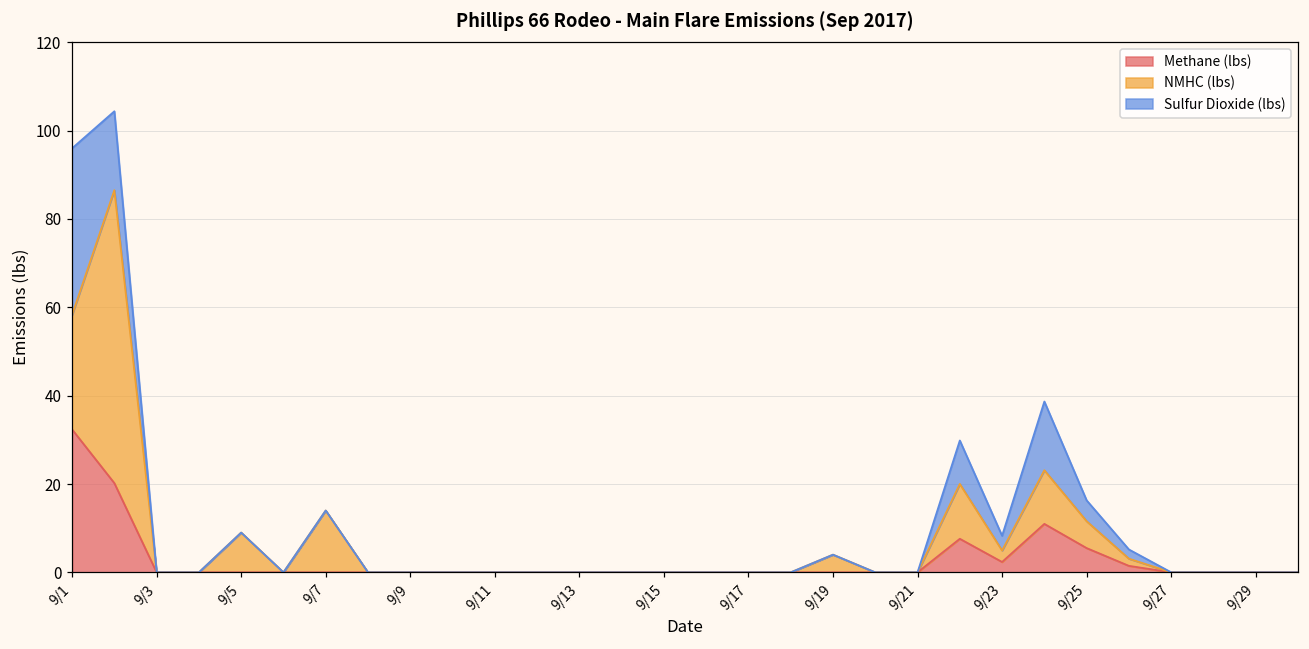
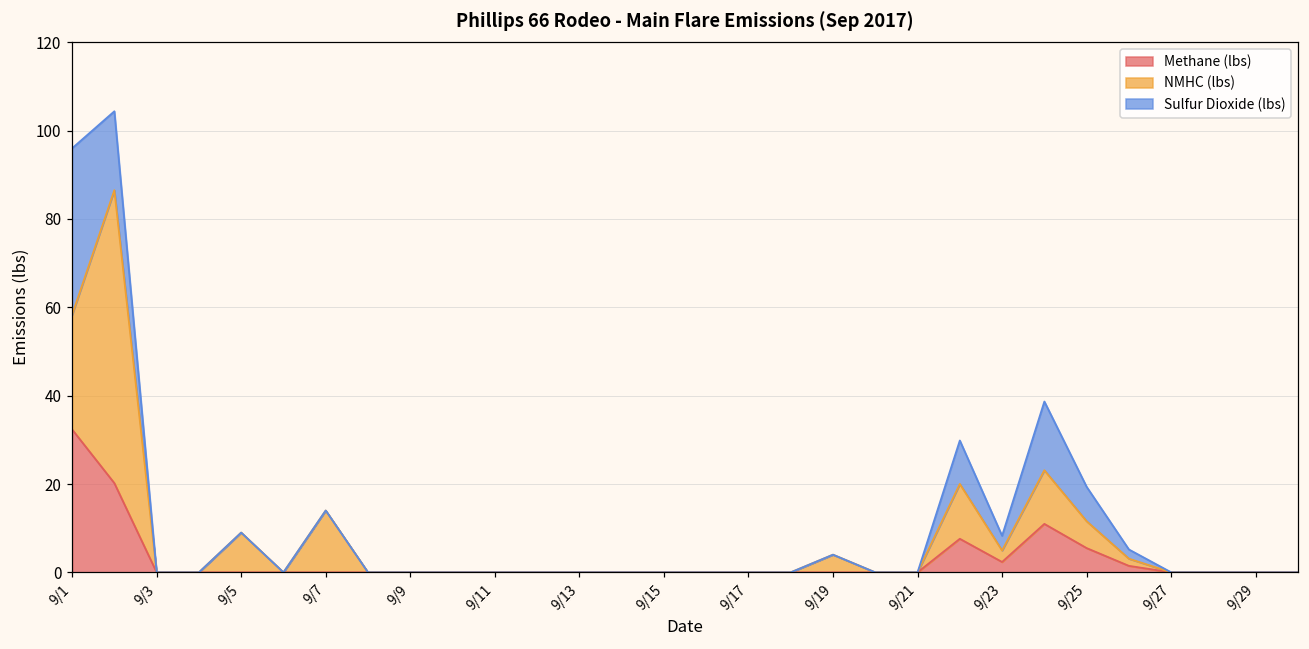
Sulfur Dioxide (lbs), 9/25: 5 -> 8
